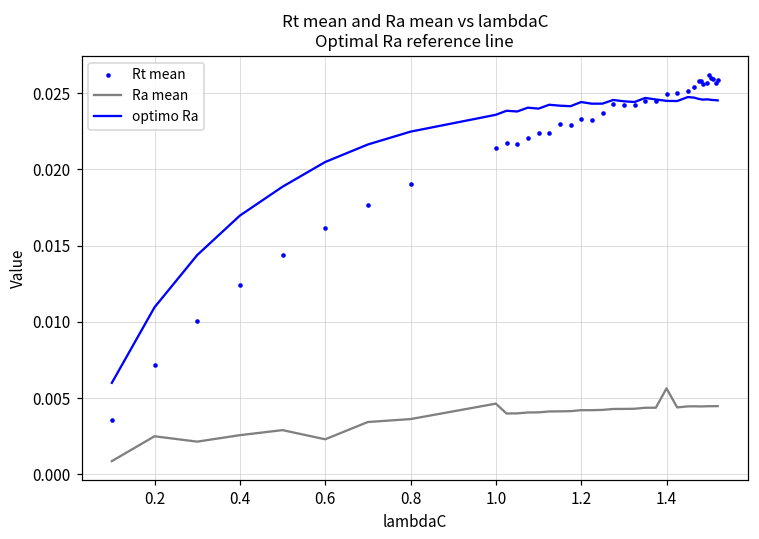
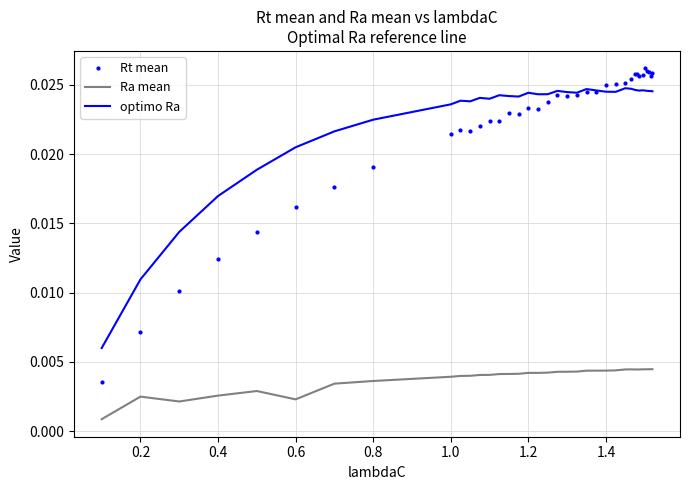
Ra mean, 1.0: 0.0046 -> 0.0039
Ra mean, 1.4: 0.0056 -> 0.0044
